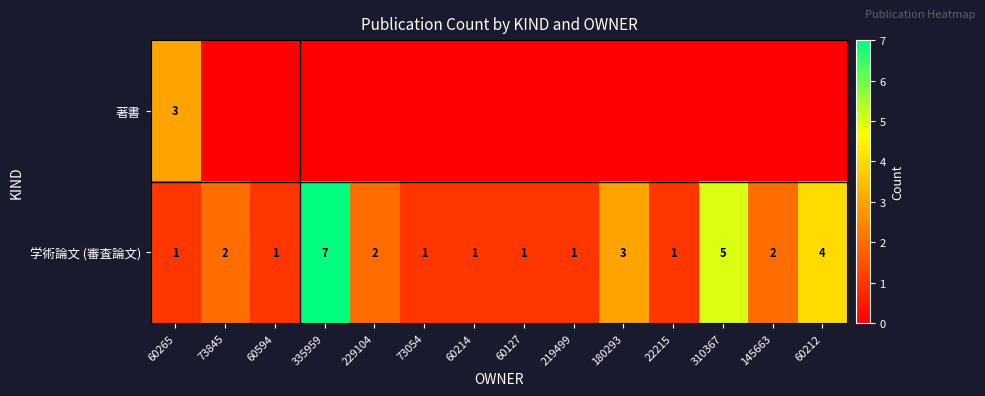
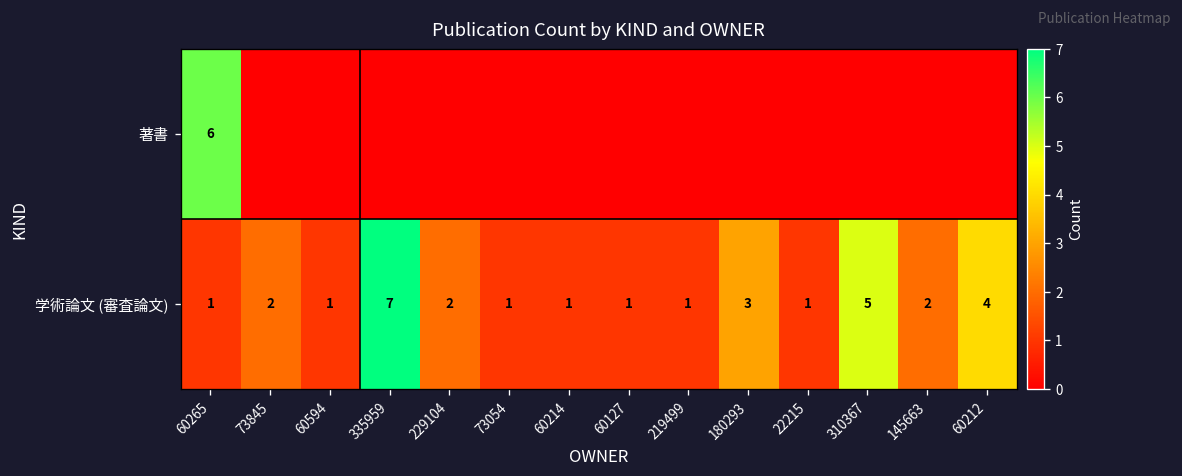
著書, 60265: 3 -> 6
